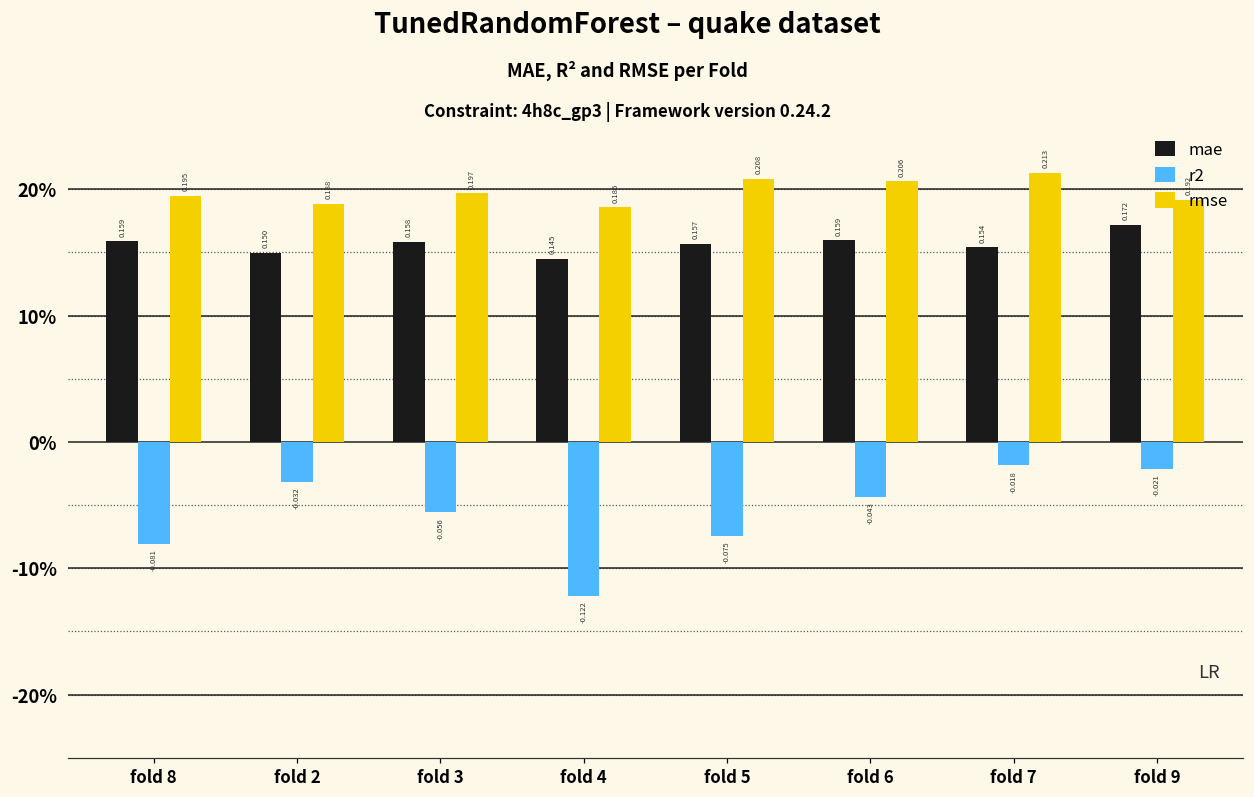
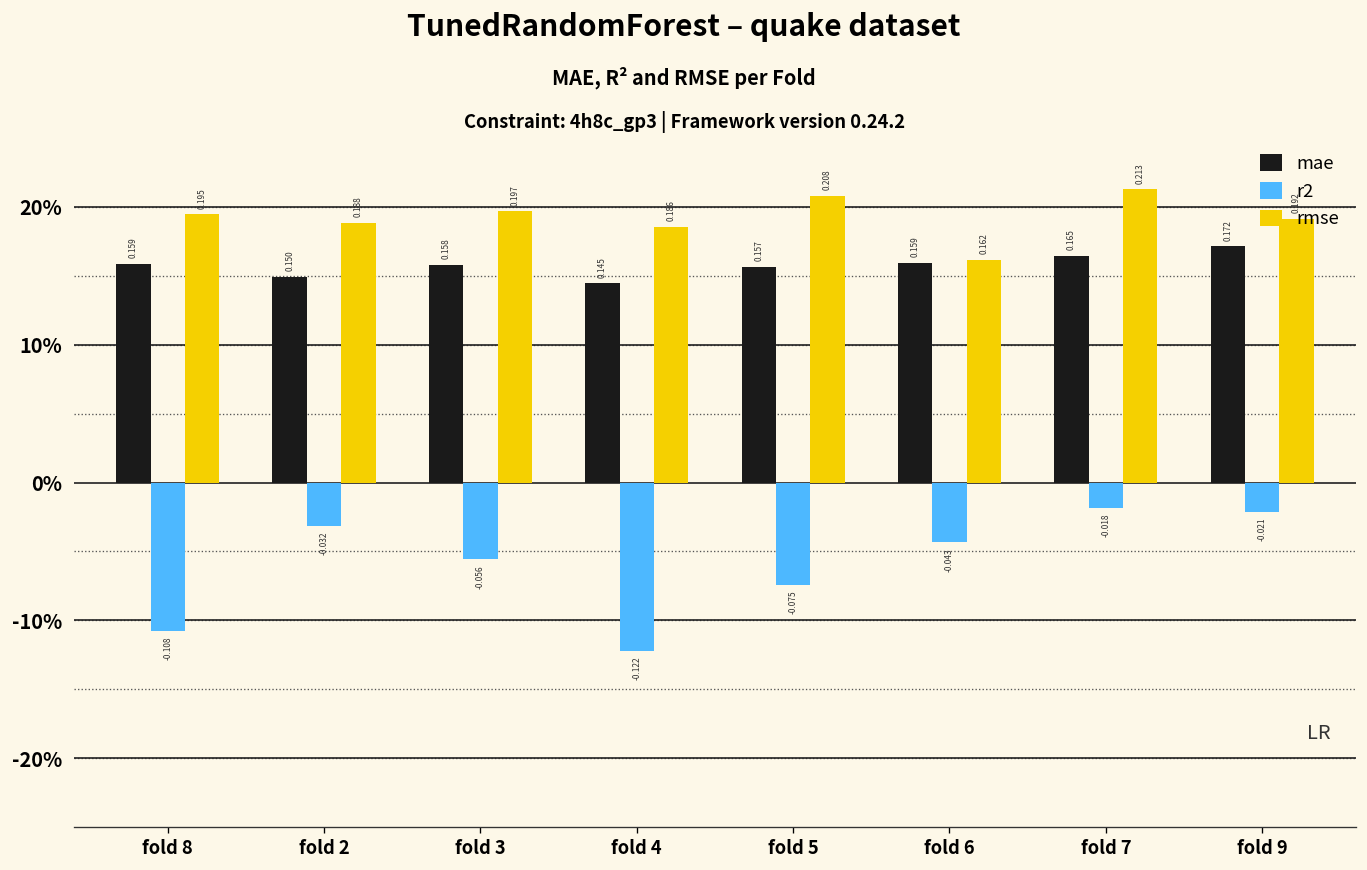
r2, fold 8: -0.081 -> -0.108
rmse, fold 6: 0.206 -> 0.162
mae, fold 7: 0.154 -> 0.165
